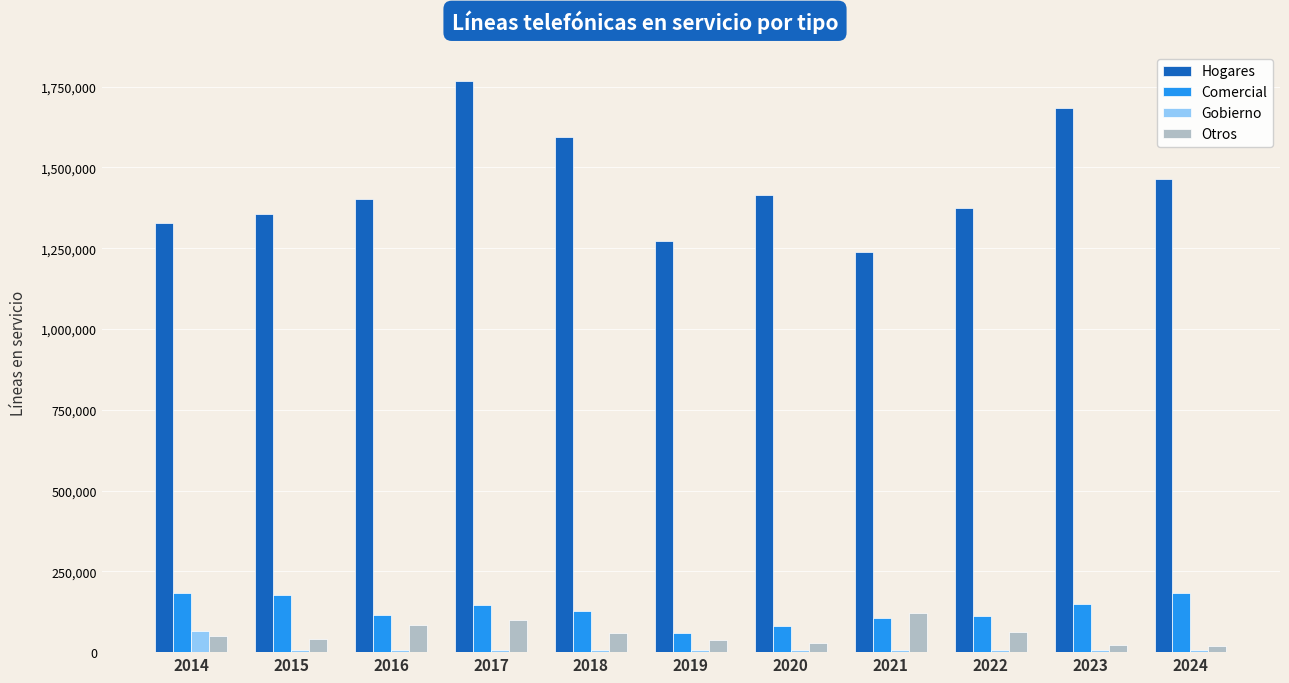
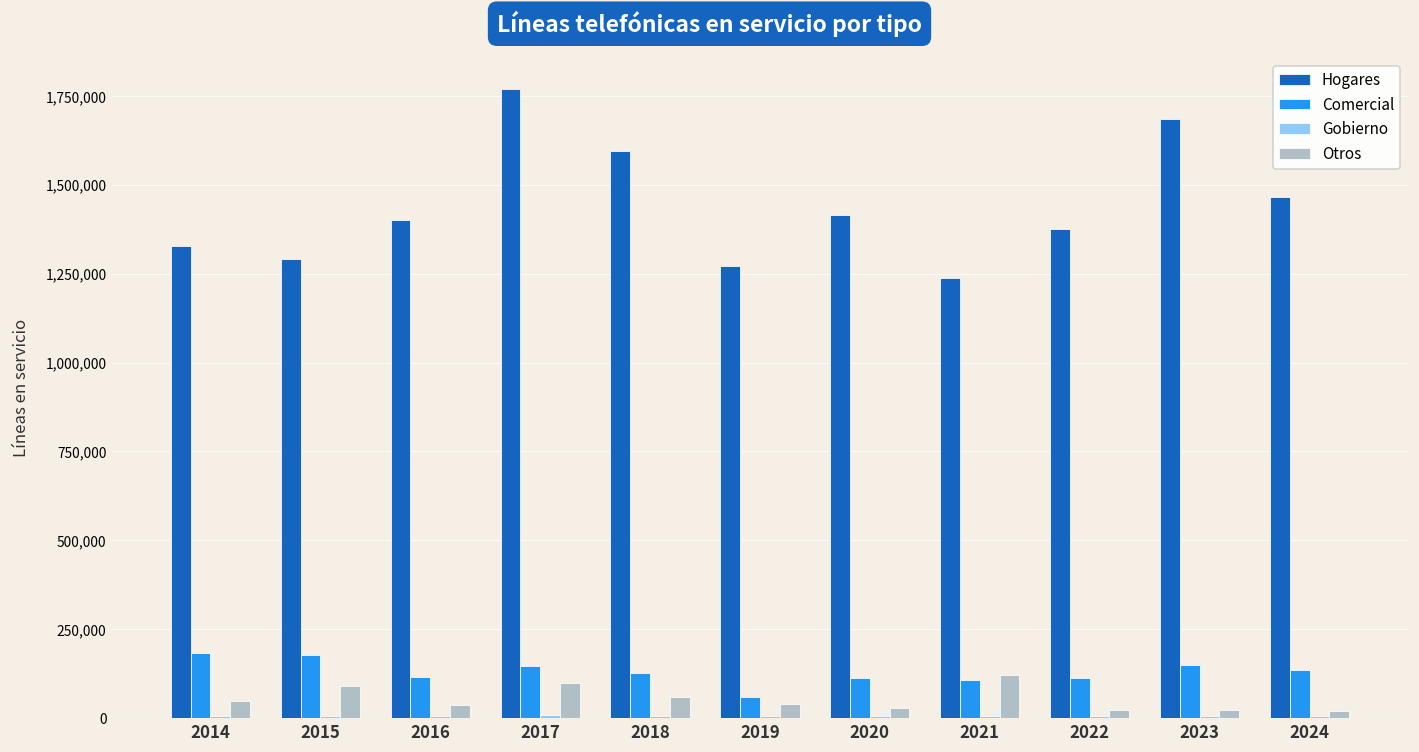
Gobierno, 2014: 70,000 -> 10,000
Hogares, 2015: 1,360,000 -> 1,290,000
Otros, 2015: 40,000 -> 90,000
Otros, 2016: 90,000 -> 40,000
Comercial, 2020: 80,000 -> 110,000
Otros, 2022: 60,000 -> 20,000
Comercial, 2024: 180,000 -> 140,000
